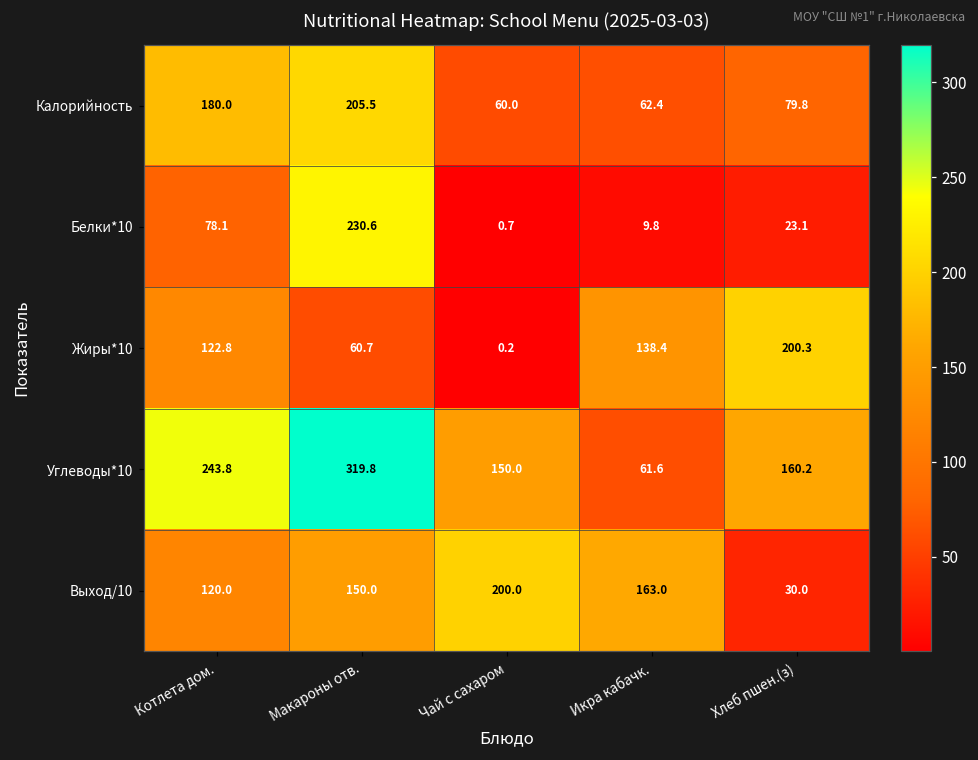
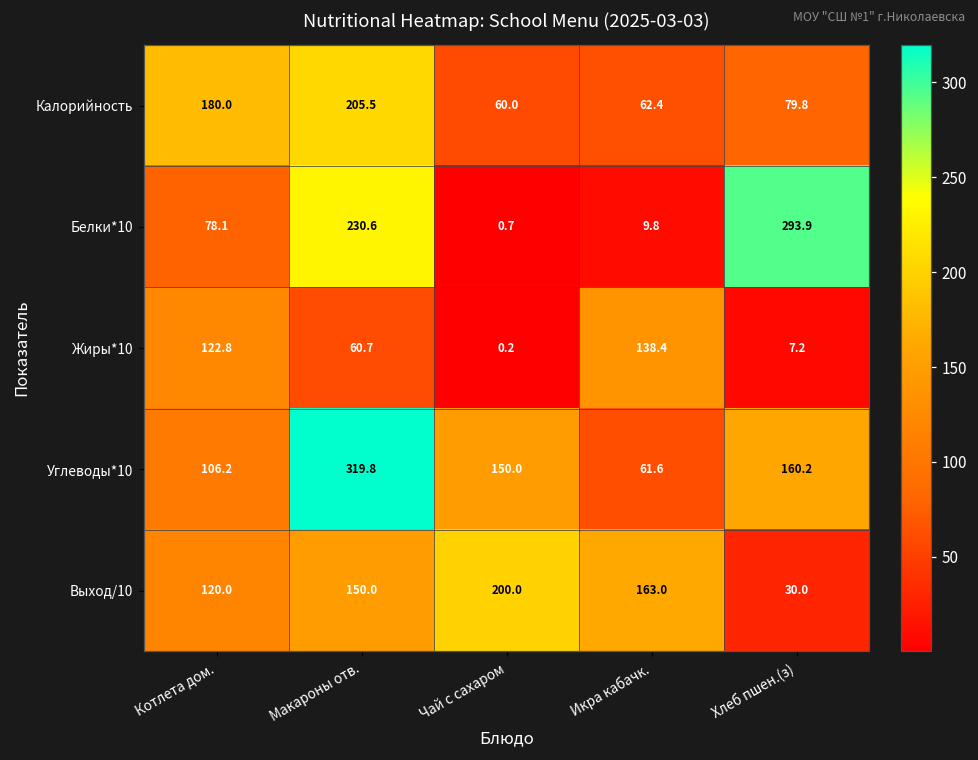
Белки*10, Хлеб пшен.(з): 23.1 -> 293.9
Жиры*10, Хлеб пшен.(з): 200.3 -> 7.2
Углеводы*10, Котлета дом.: 243.8 -> 106.2
